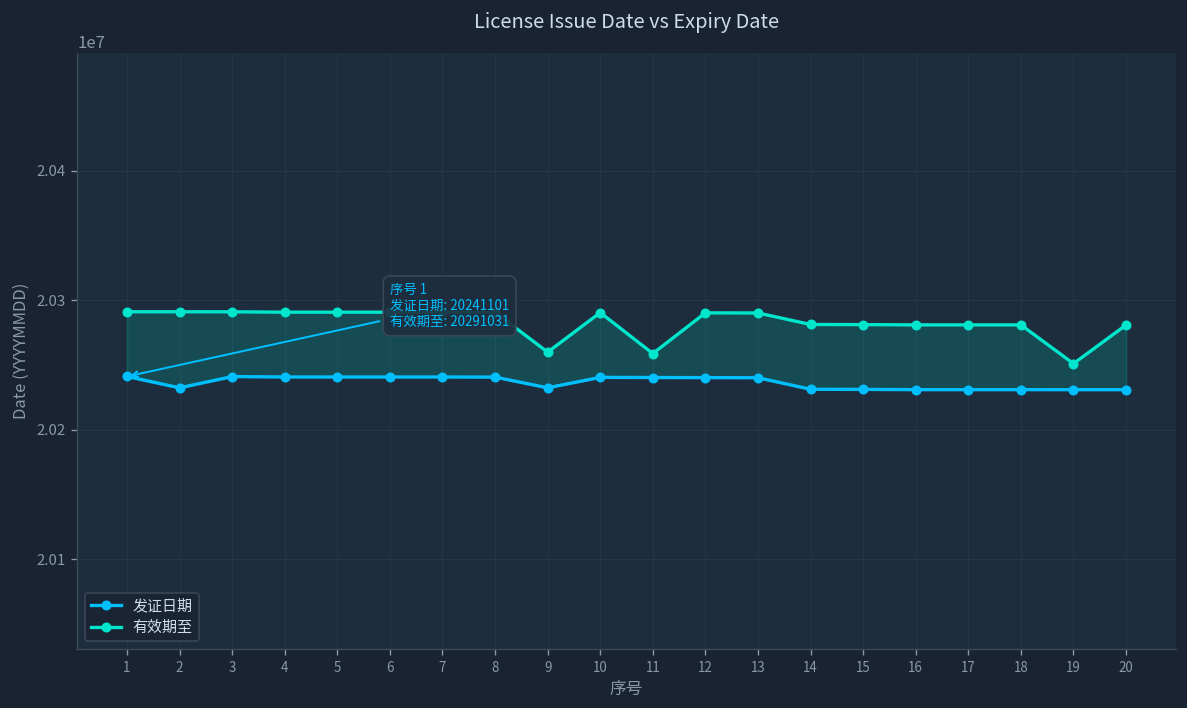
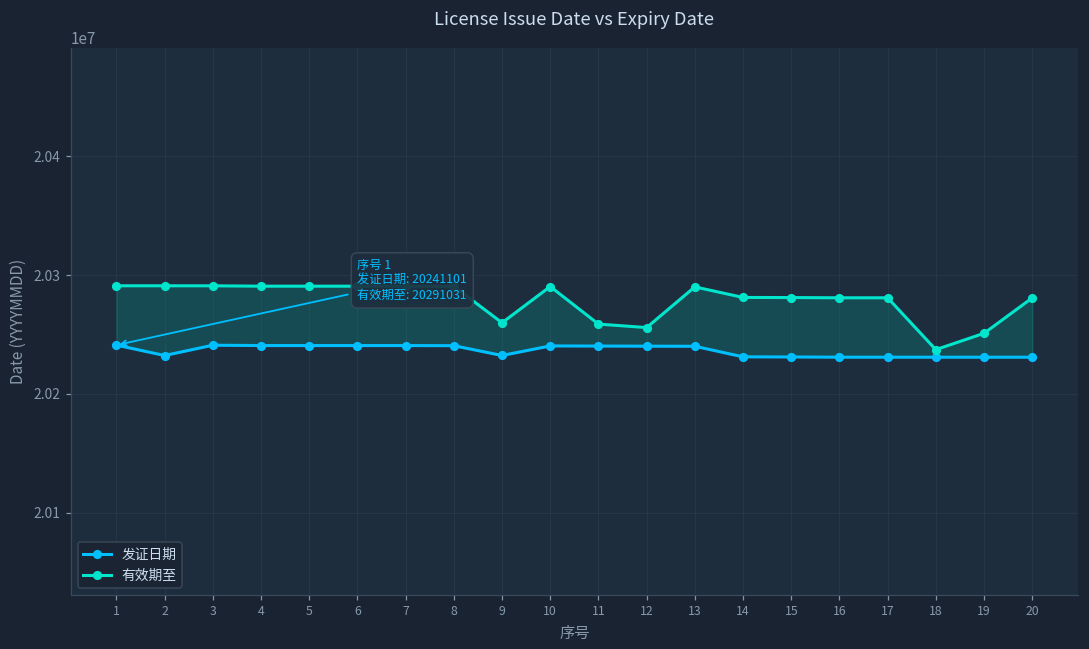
有效期至, 12: 20290000 -> 20256000
有效期至, 18: 20281000 -> 20237000
